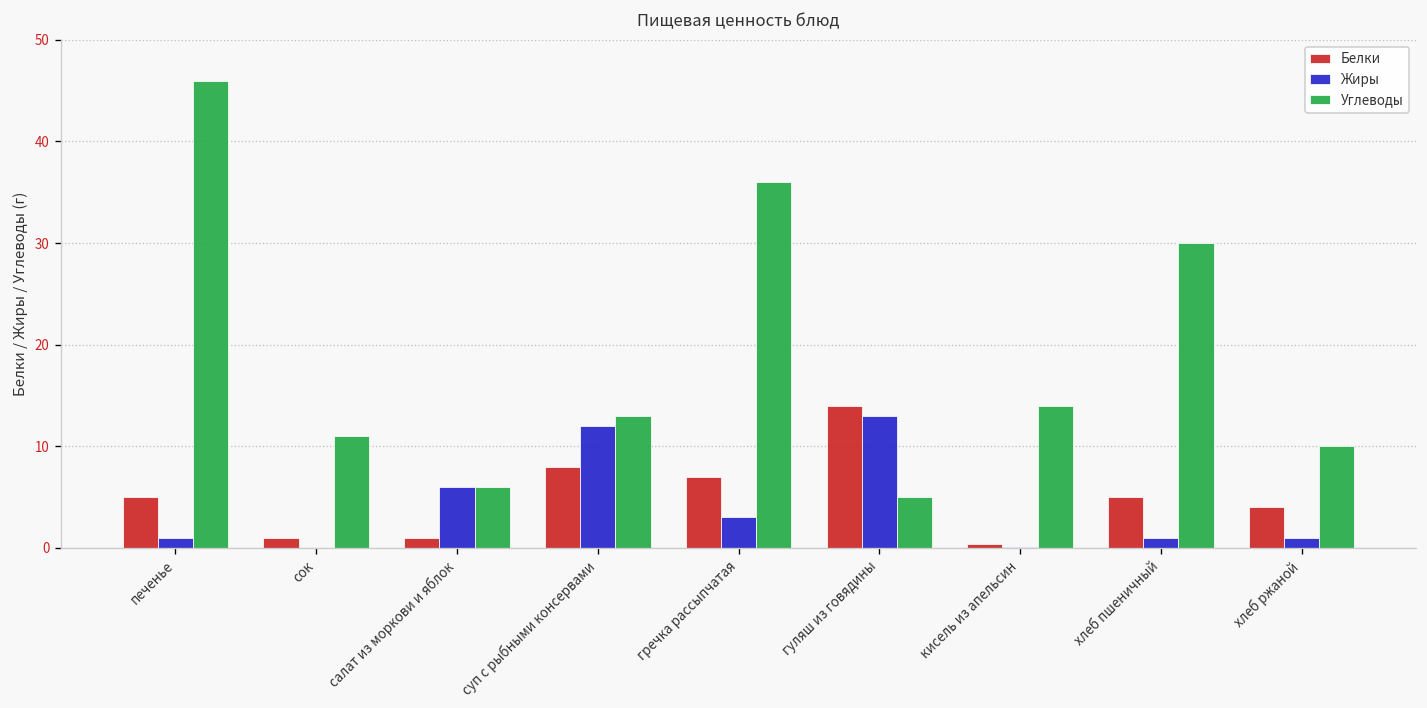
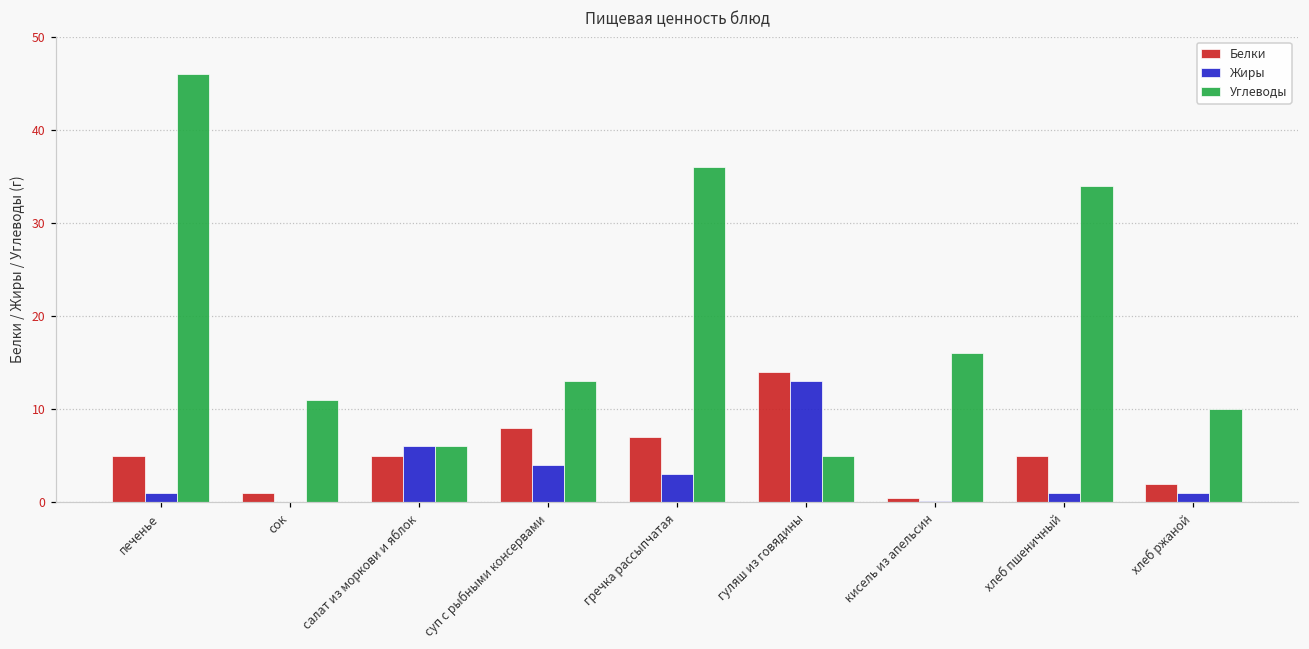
Белки, салат из моркови и яблок: 1 -> 5
Жиры, суп с рыбными консервами: 12 -> 4
Углеводы, кисель из апельсин: 14 -> 16
Углеводы, хлеб пшеничный: 30 -> 34
Белки, хлеб ржаной: 4 -> 2
